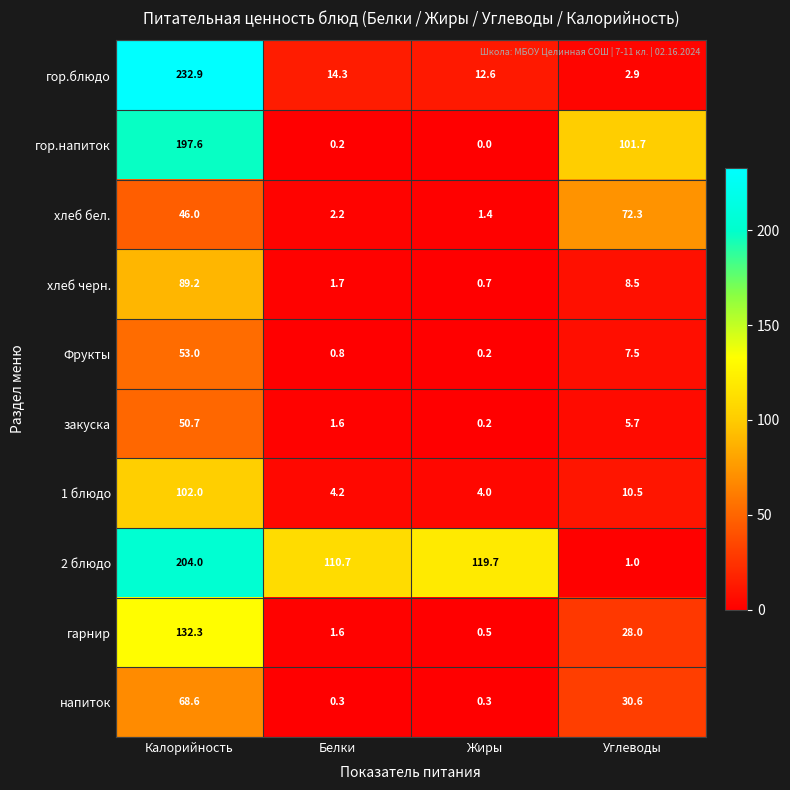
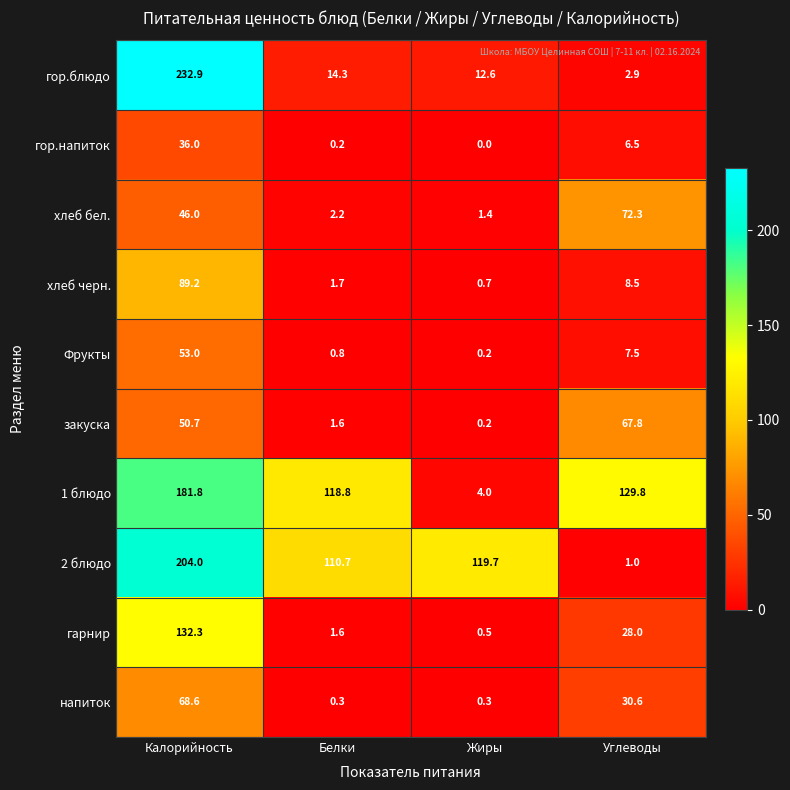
гор.напиток, Калорийность: 197.6 -> 36.0
гор.напиток, Углеводы: 101.7 -> 6.5
закуска, Углеводы: 5.7 -> 67.8
1 блюдо, Калорийность: 102.0 -> 181.8
1 блюдо, Белки: 4.2 -> 118.8
1 блюдо, Углеводы: 10.5 -> 129.8
